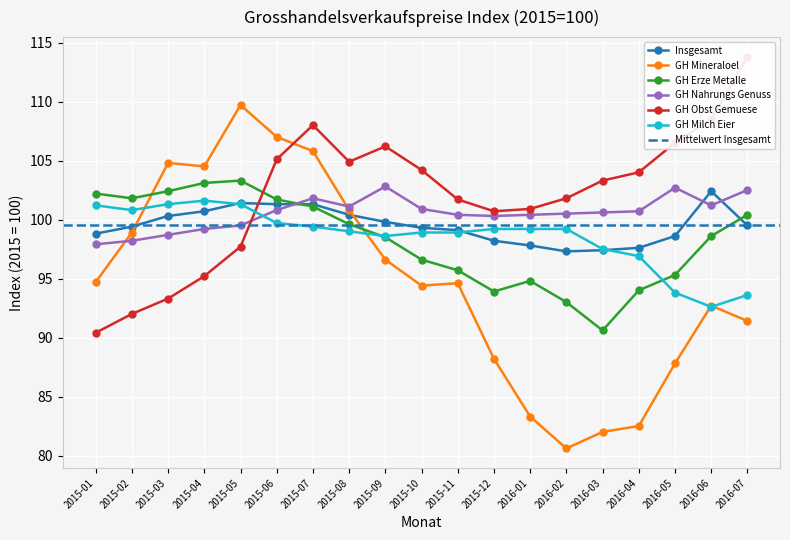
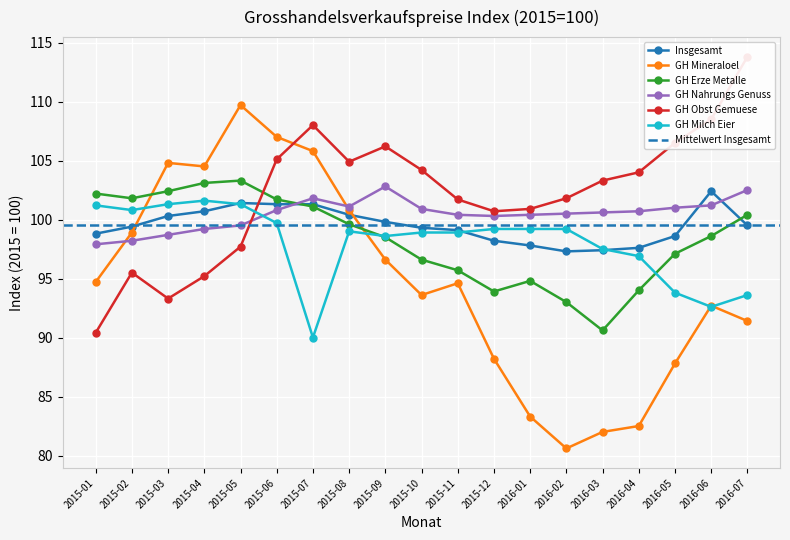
GH Obst Gemuese, 2015-02: 92.0 -> 95.5
GH Milch Eier, 2015-07: 99.4 -> 90.0
GH Mineraloel, 2015-10: 94.4 -> 93.6
GH Erze Metalle, 2016-05: 95.3 -> 97.1
GH Nahrungs Genuss, 2016-05: 102.7 -> 101.0
